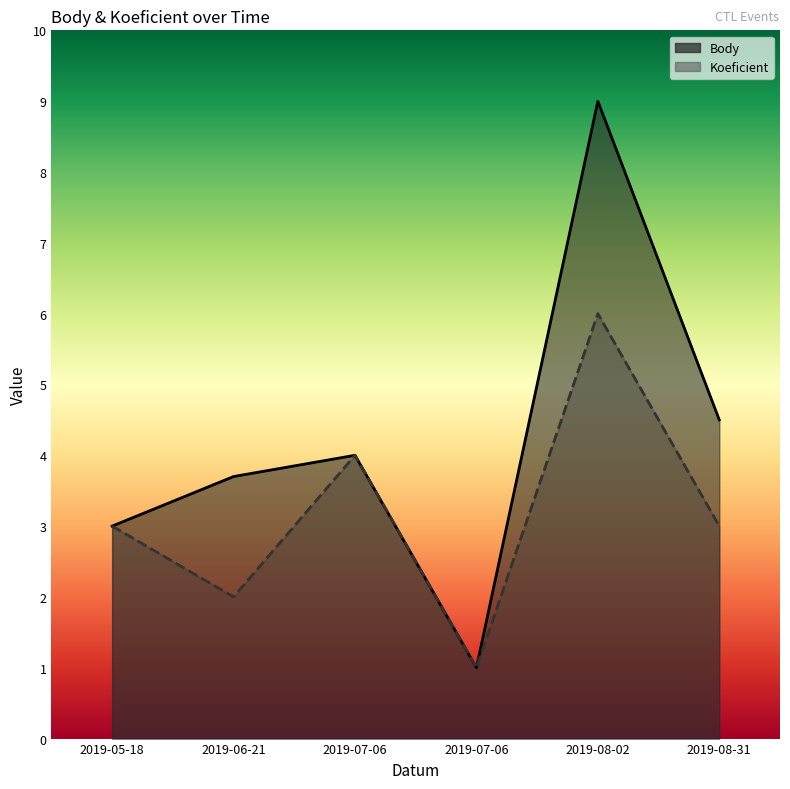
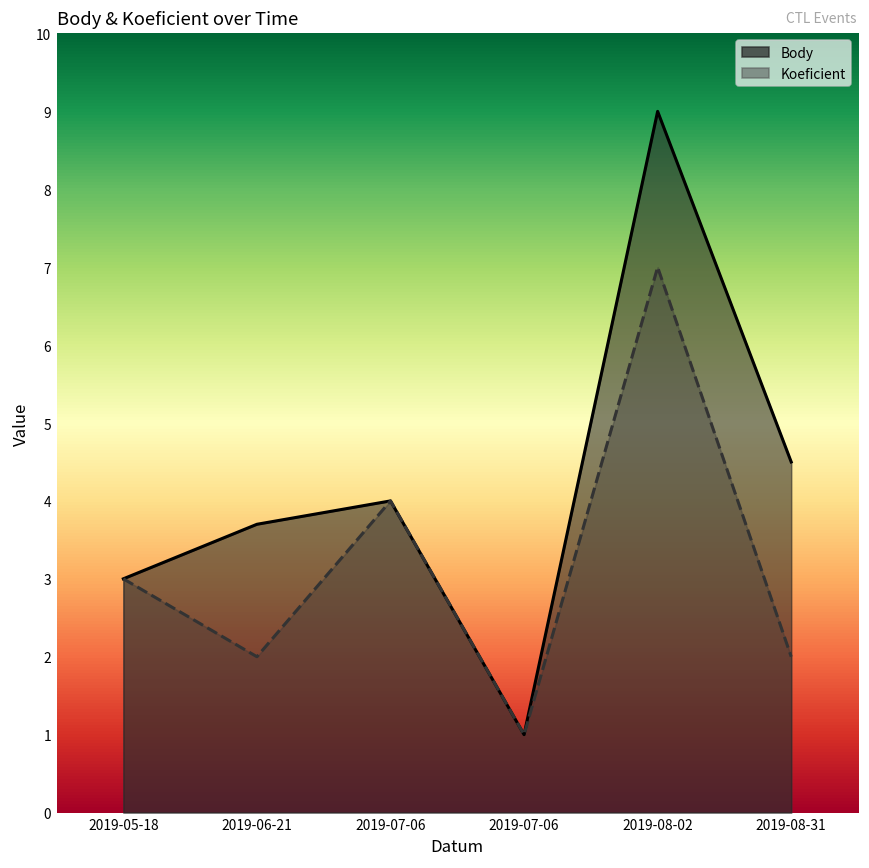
Koeficient, 2019-08-02: 6 -> 7
Koeficient, 2019-08-31: 3 -> 2
